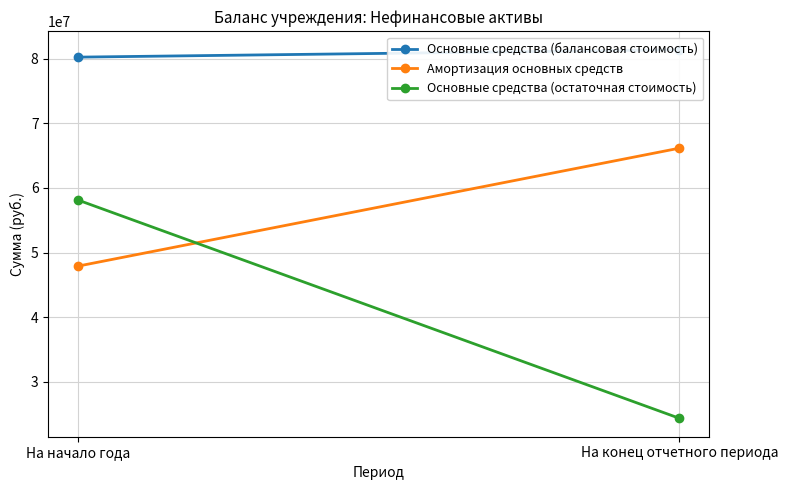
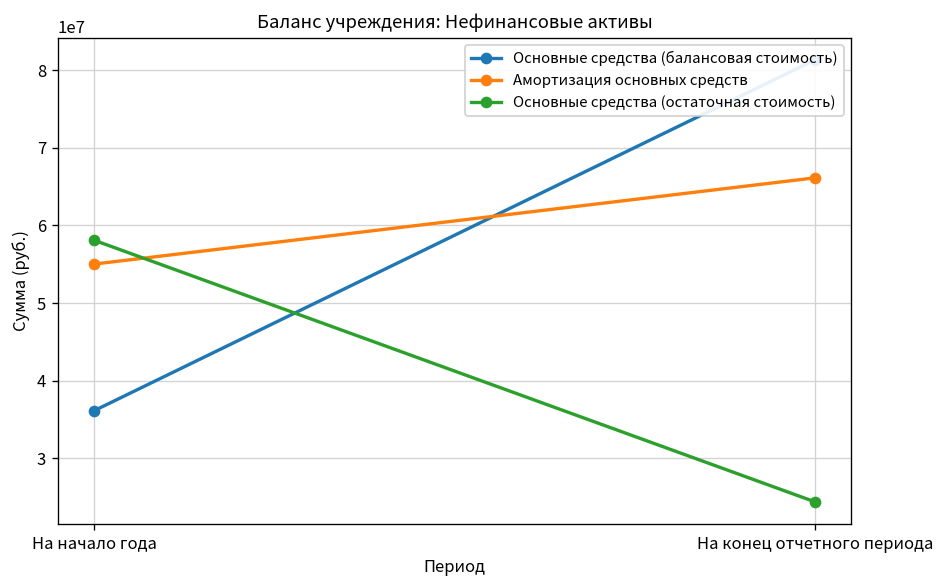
Основные средства (балансовая стоимость), На начало года: 80000000 -> 36000000
Амортизация основных средств, На начало года: 48000000 -> 55000000
